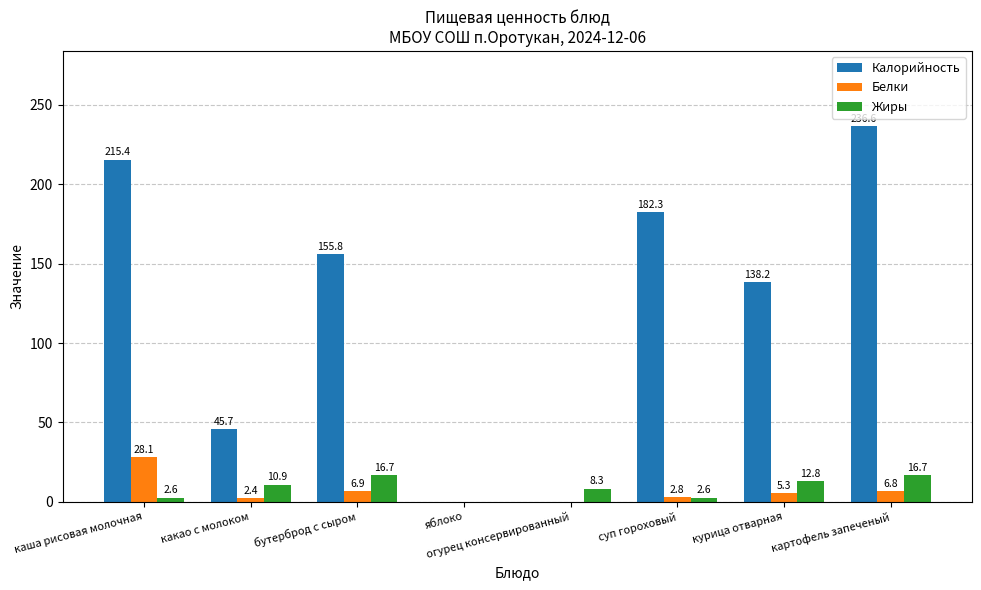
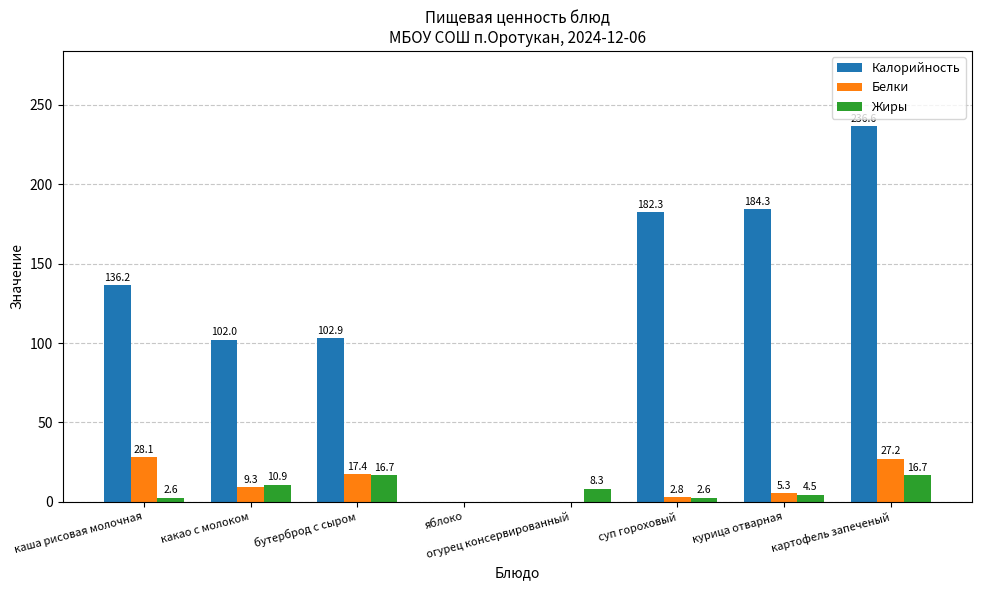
Калорийность, каша рисовая молочная: 215.4 -> 136.2
Калорийность, какао с молоком: 45.7 -> 102.0
Белки, какао с молоком: 2.4 -> 9.3
Калорийность, бутерброд с сыром: 155.8 -> 102.9
Белки, бутерброд с сыром: 6.9 -> 17.4
Калорийность, курица отварная: 138.2 -> 184.3
Жиры, курица отварная: 12.8 -> 4.5
Белки, картофель запеченый: 6.8 -> 27.2
